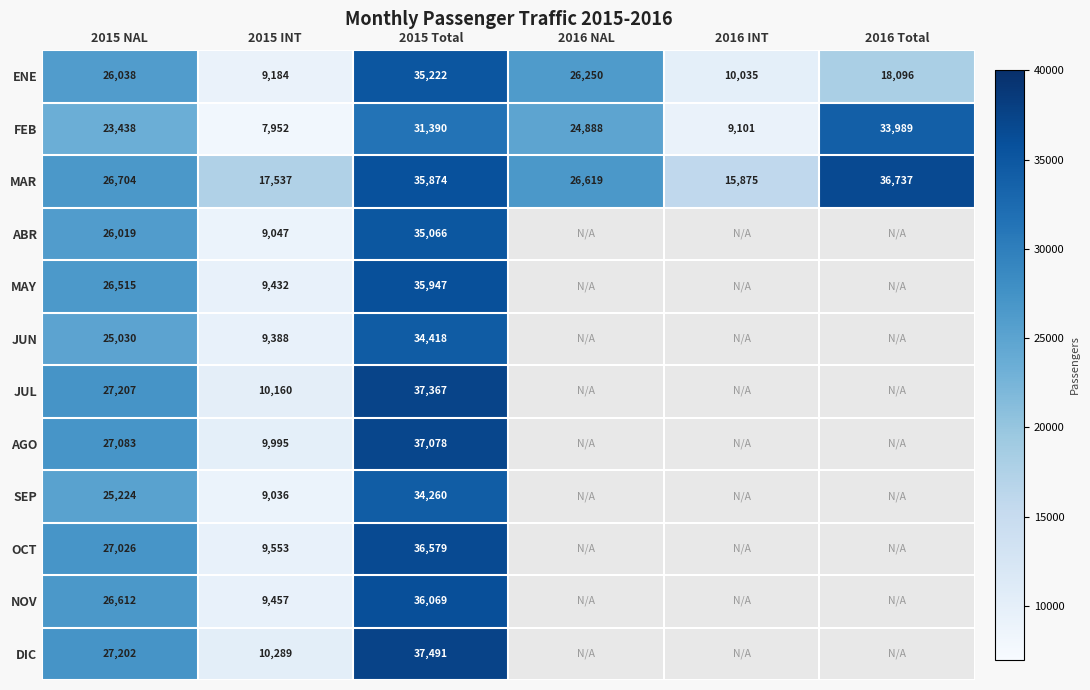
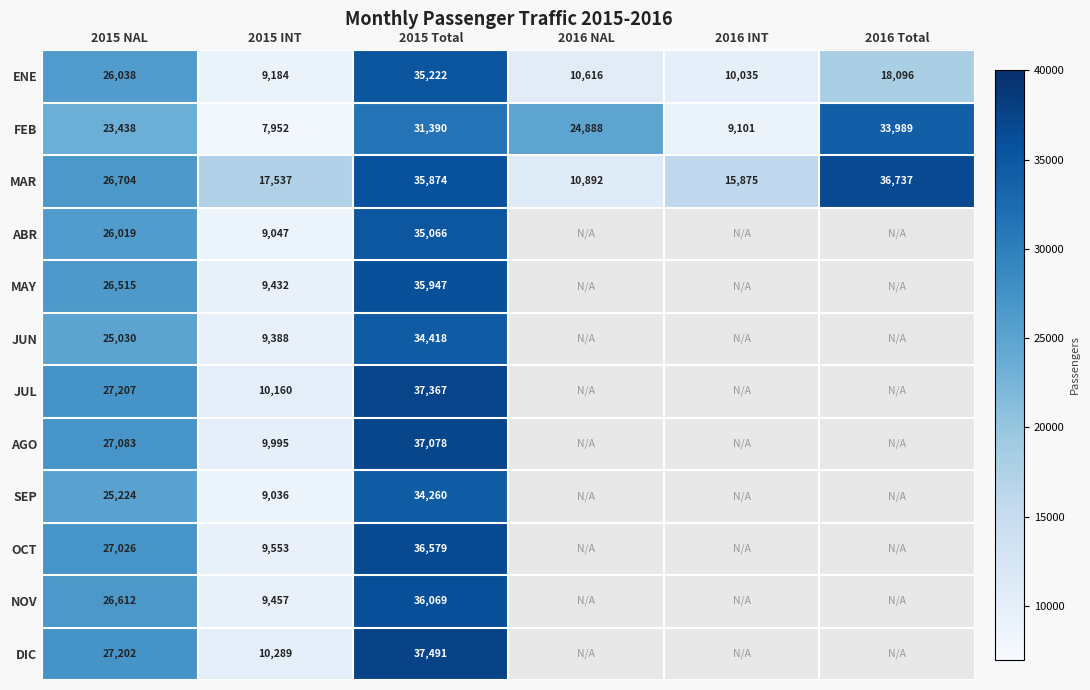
ENE, 2016 NAL: 26,250 -> 10,616
MAR, 2016 NAL: 26,619 -> 10,892
